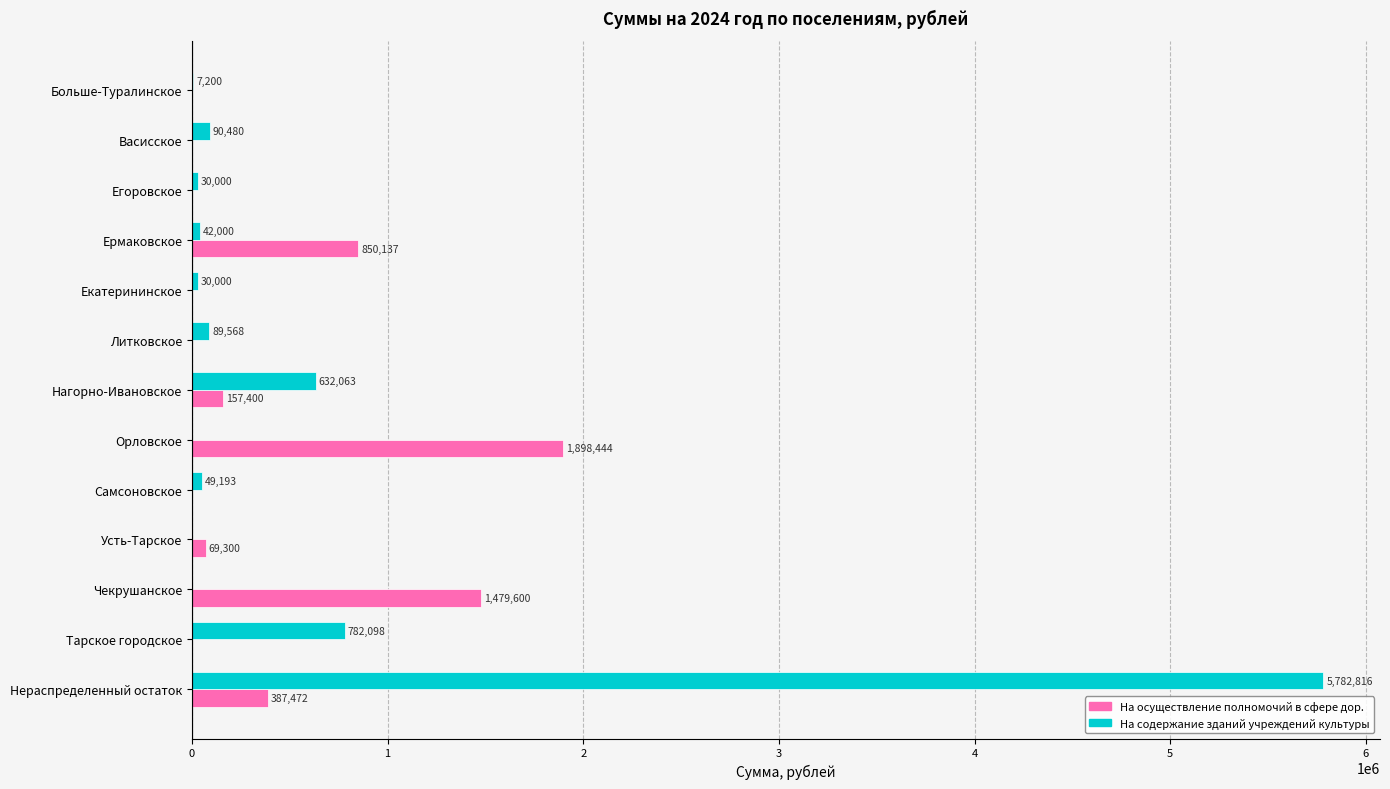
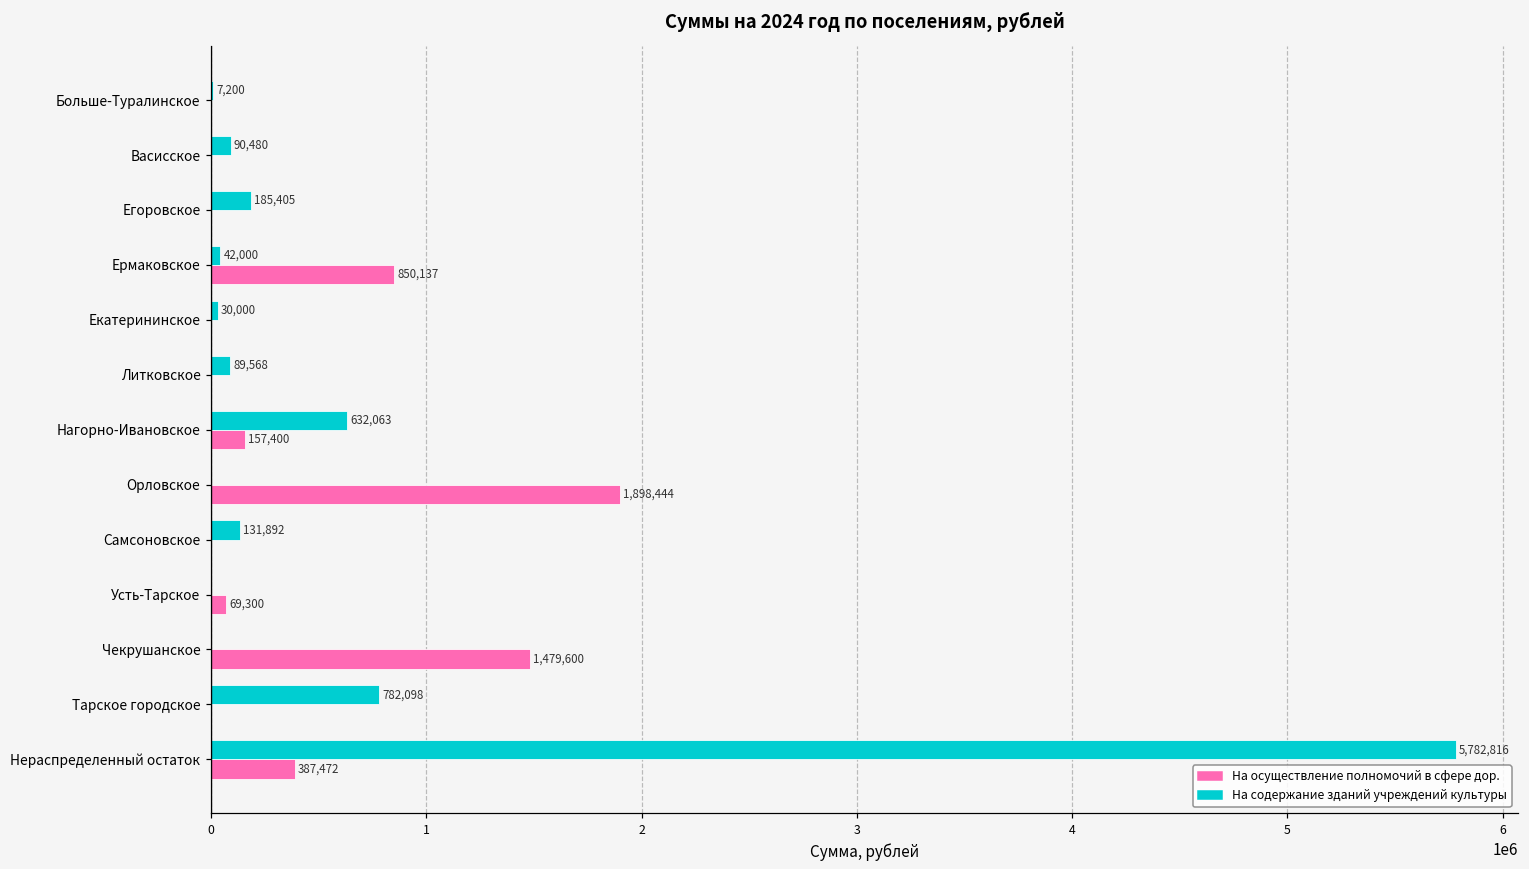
На содержание зданий учреждений культуры, Егоровское: 30,000 -> 185,405
На содержание зданий учреждений культуры, Самсоновское: 49,193 -> 131,892
